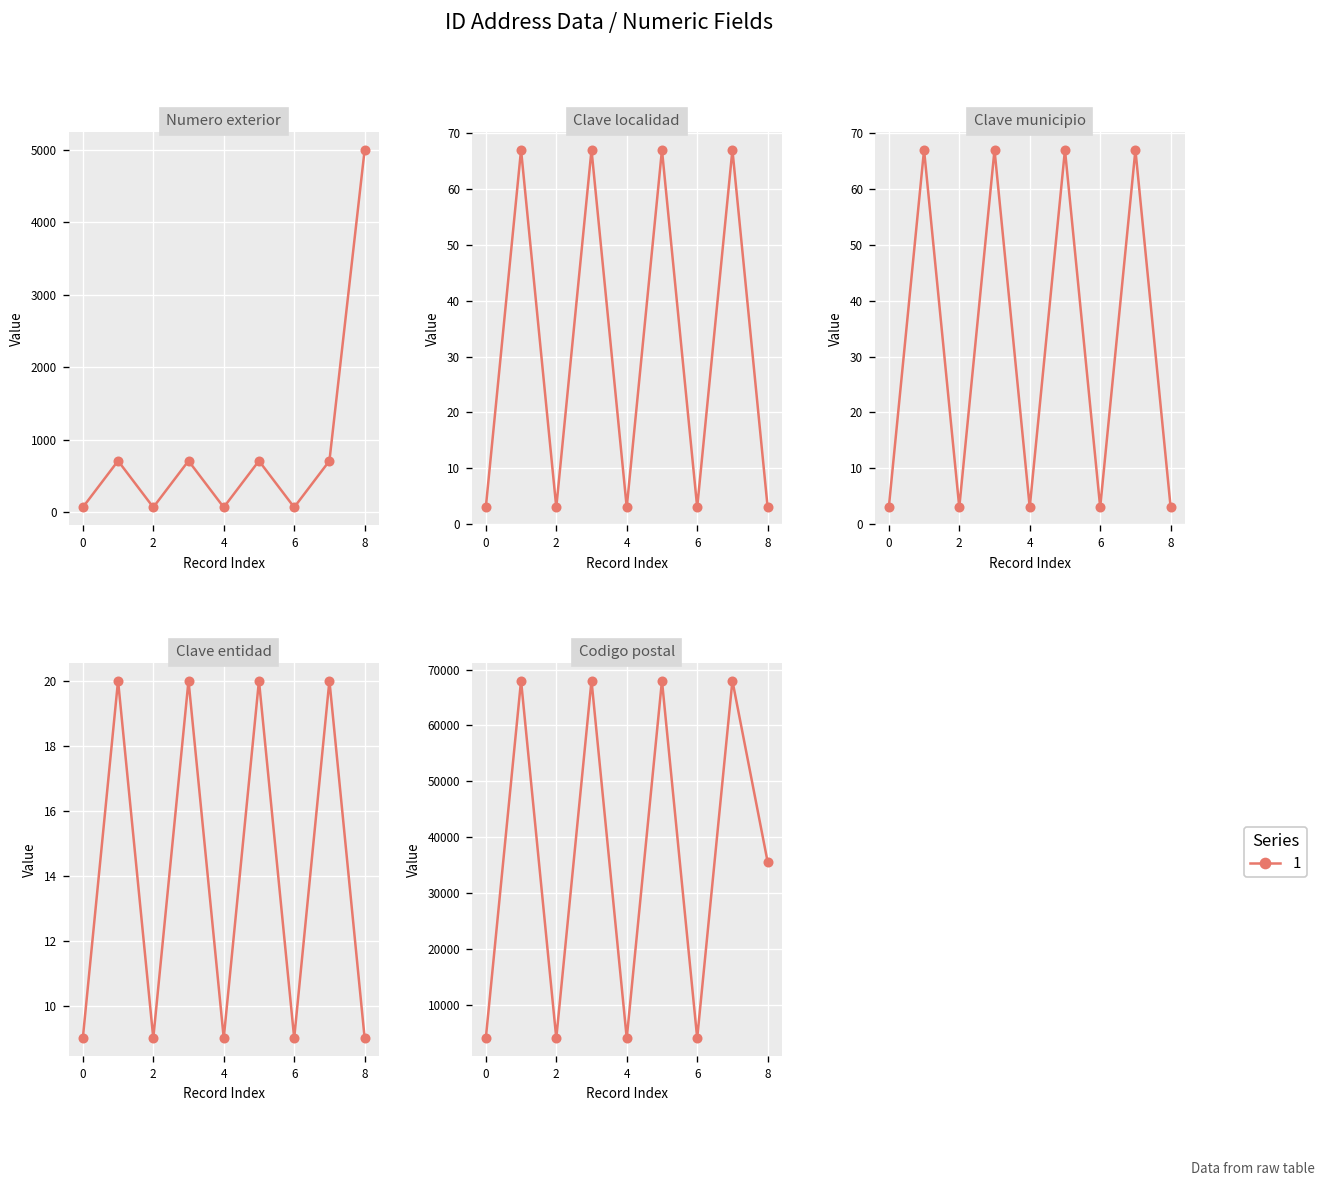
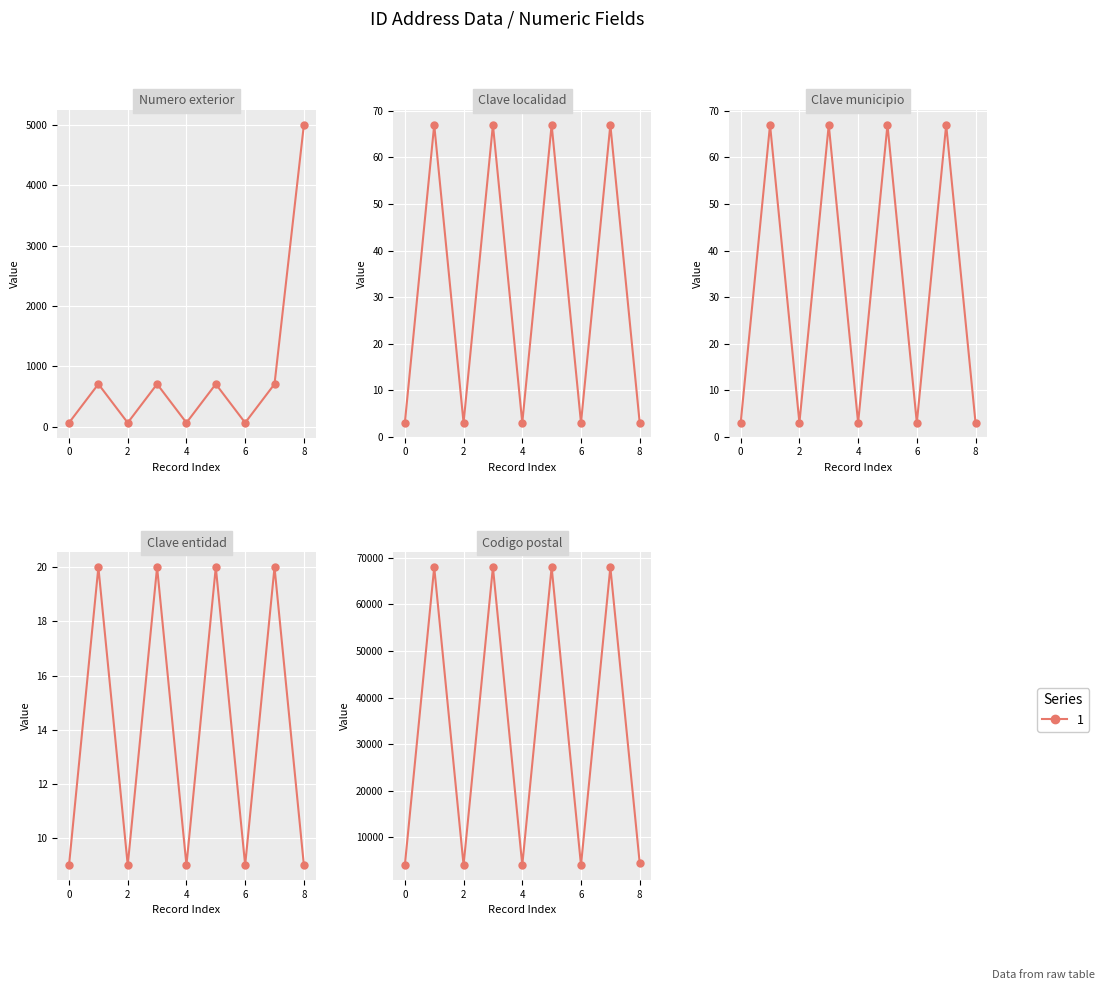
Codigo postal, 8: 36000 -> 4000
